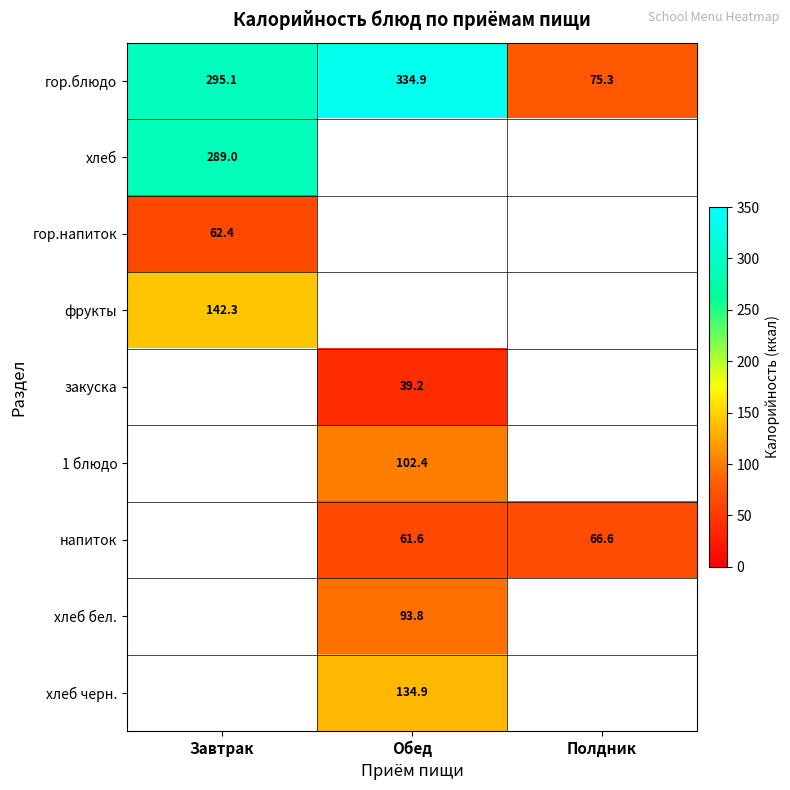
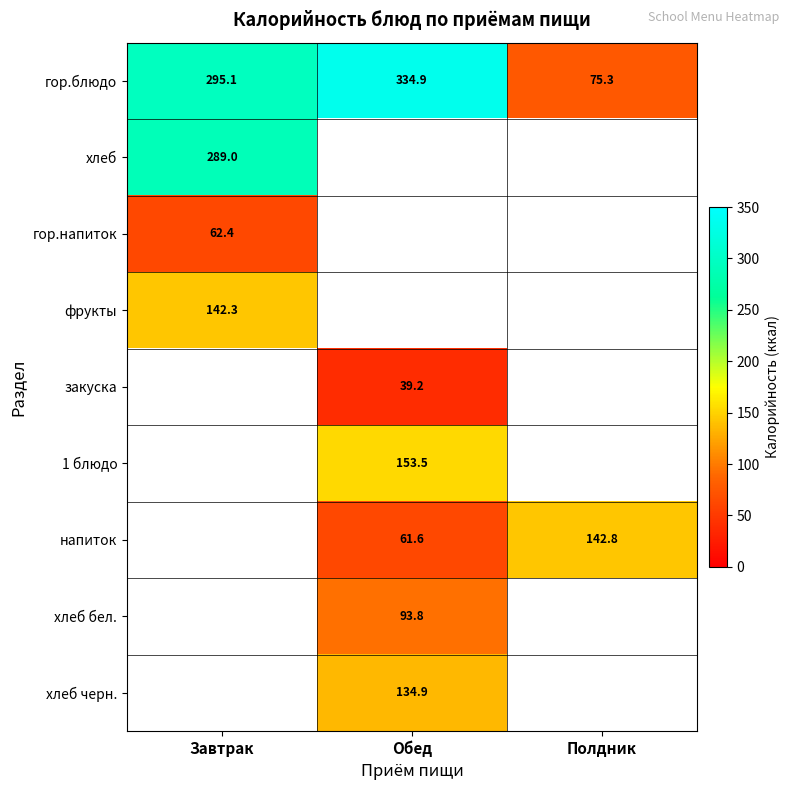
1 блюдо, Обед: 102.4 -> 153.5
напиток, Полдник: 66.6 -> 142.8
